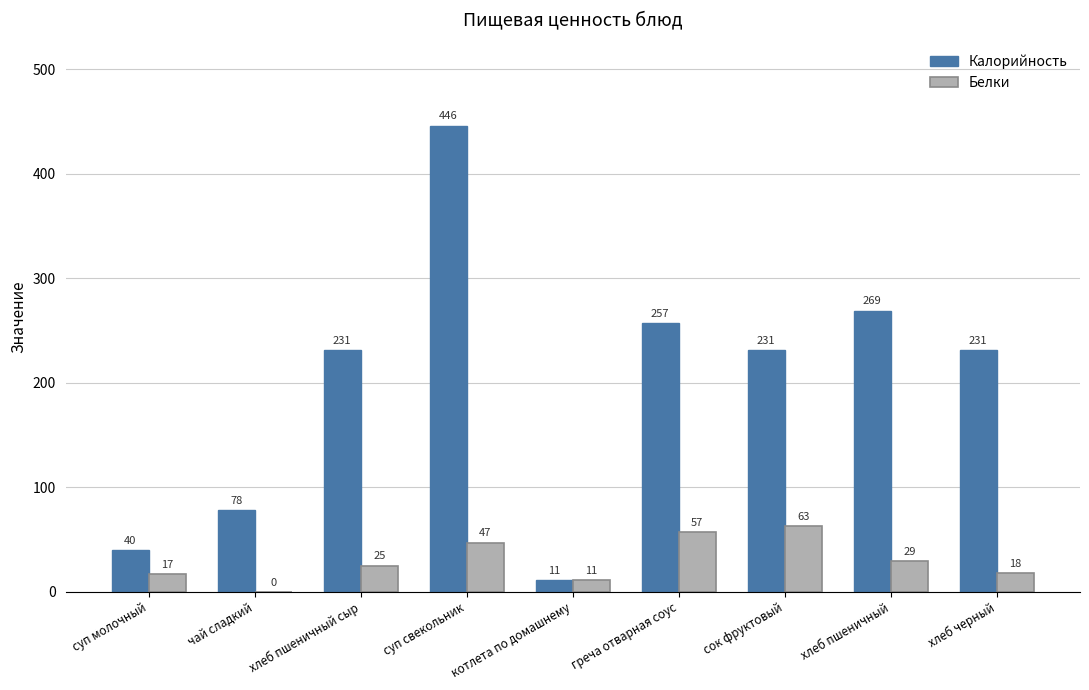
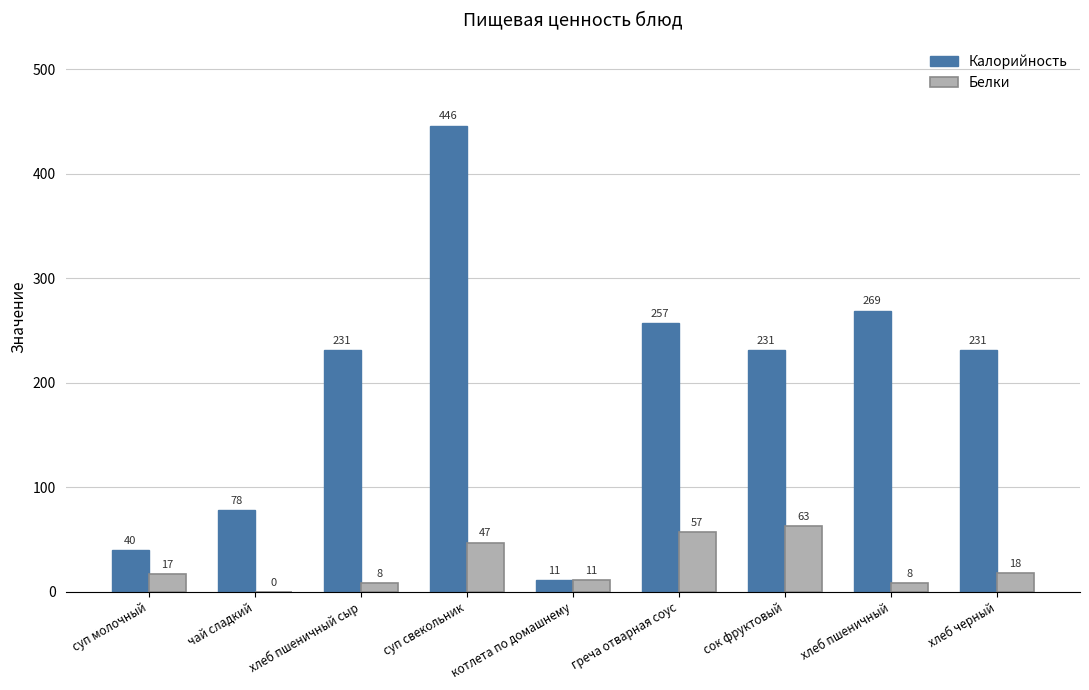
Белки, хлеб пшеничный сыр: 25 -> 8
Белки, хлеб пшеничный: 29 -> 8
